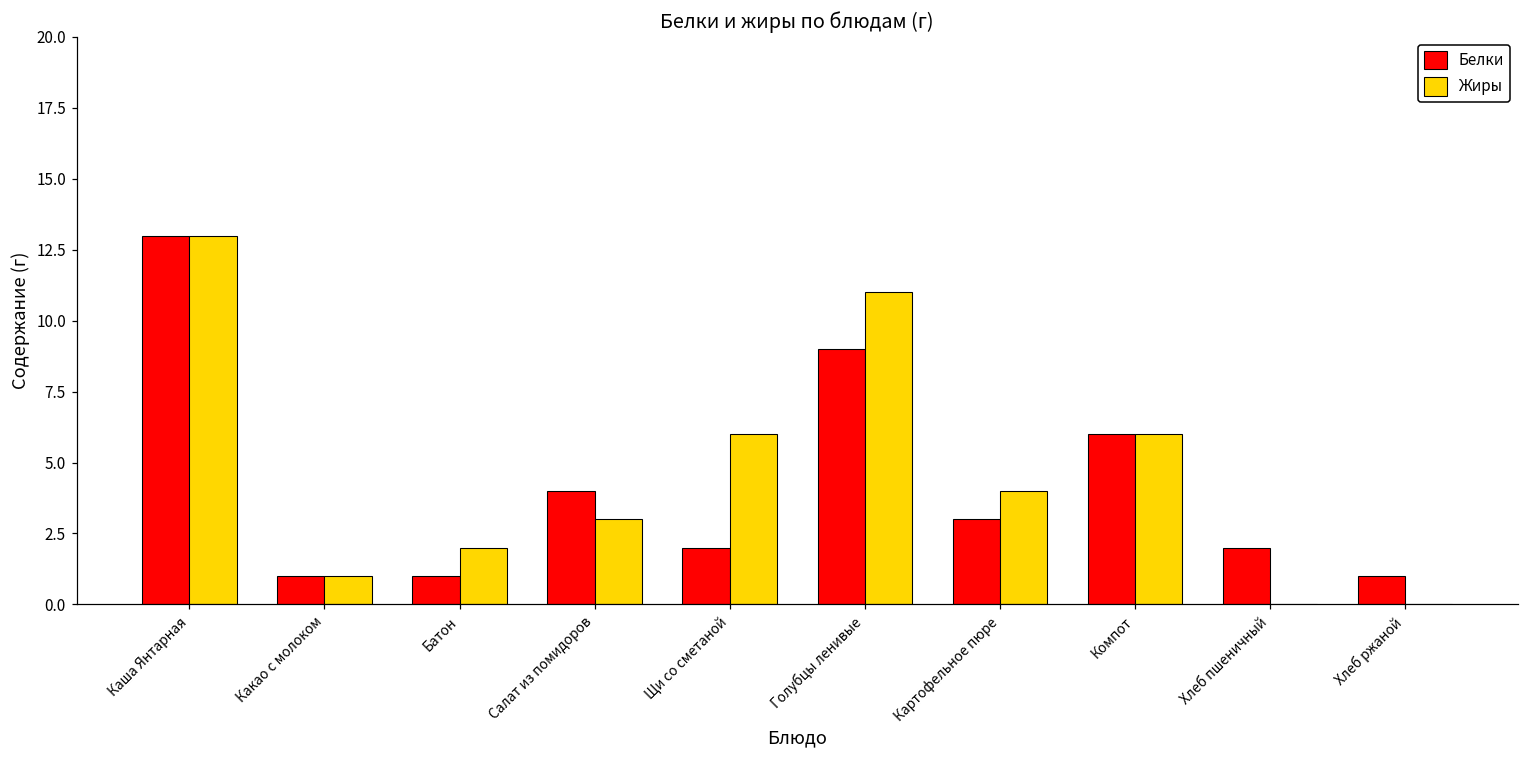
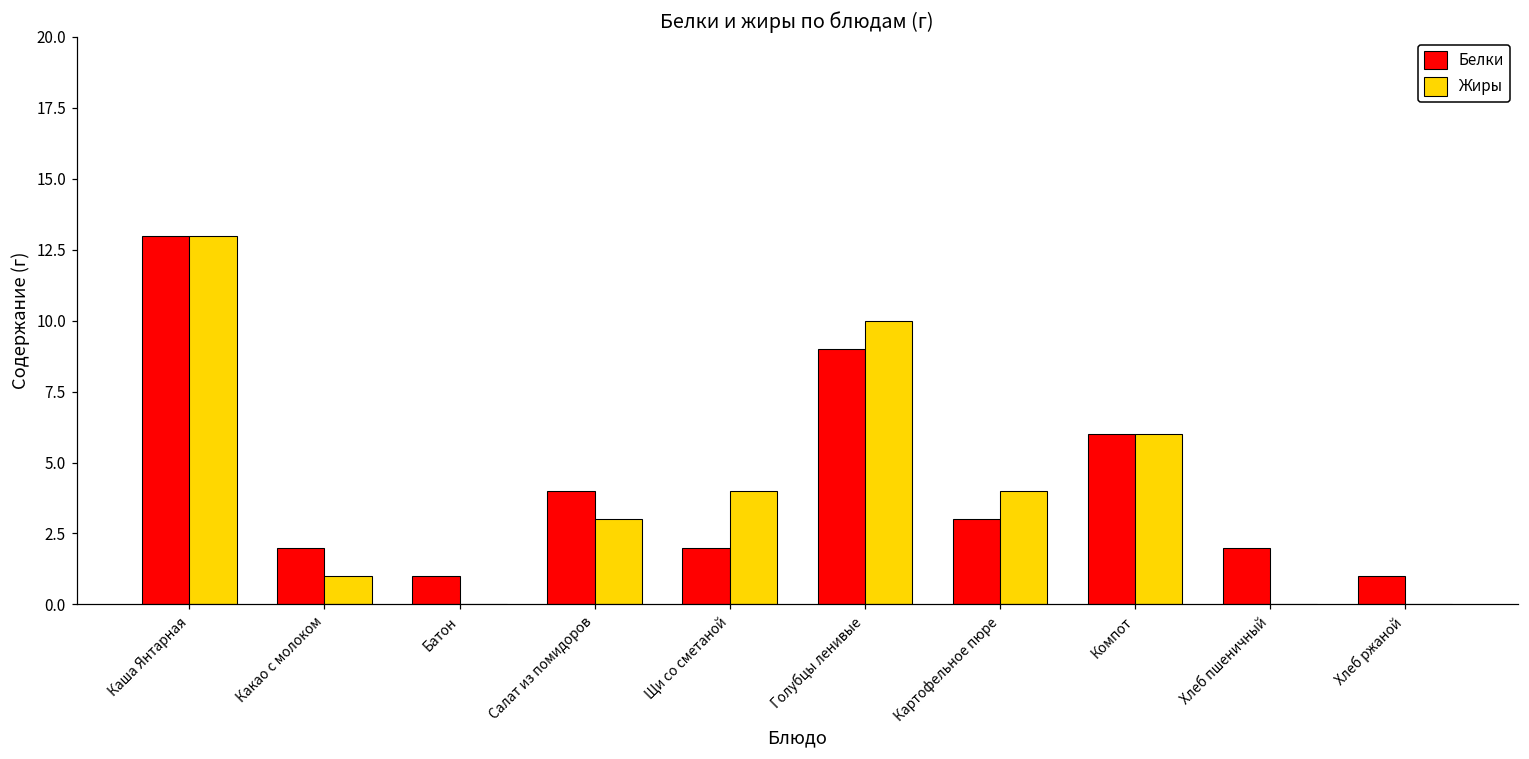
Белки, Какао с молоком: 1 -> 2
Жиры, Батон: 2 -> 0
Жиры, Щи со сметаной: 6 -> 4
Жиры, Голубцы ленивые: 11 -> 10
